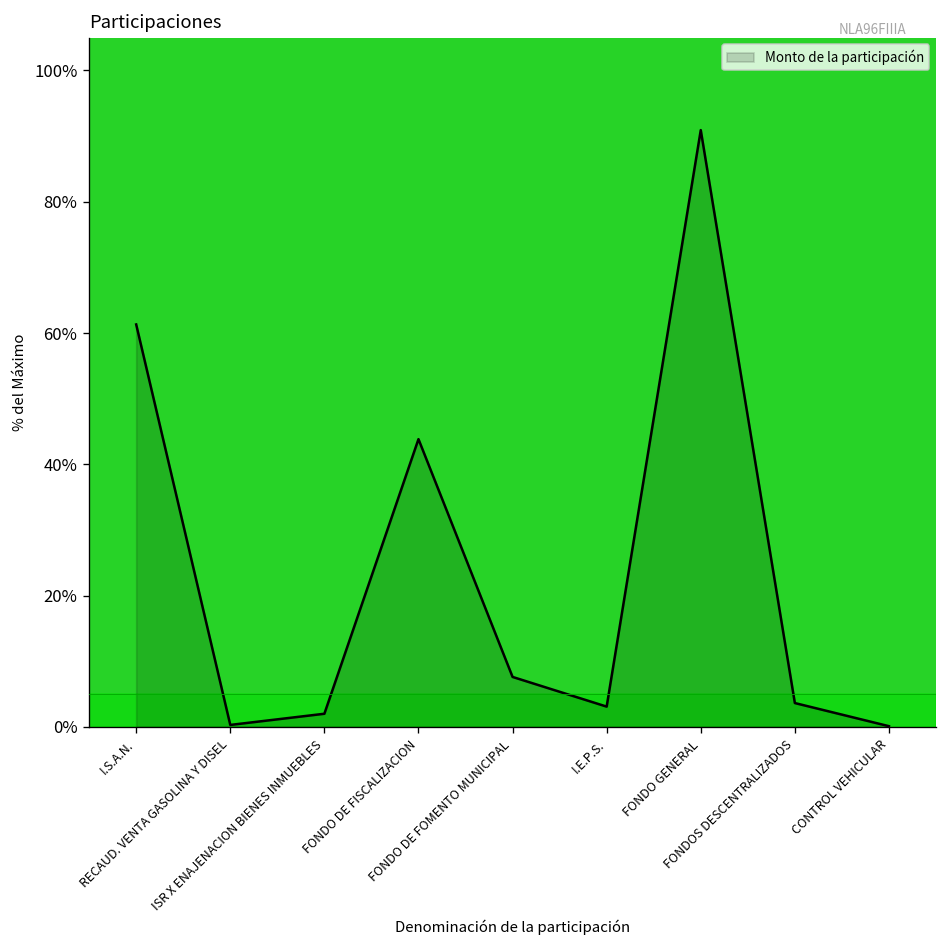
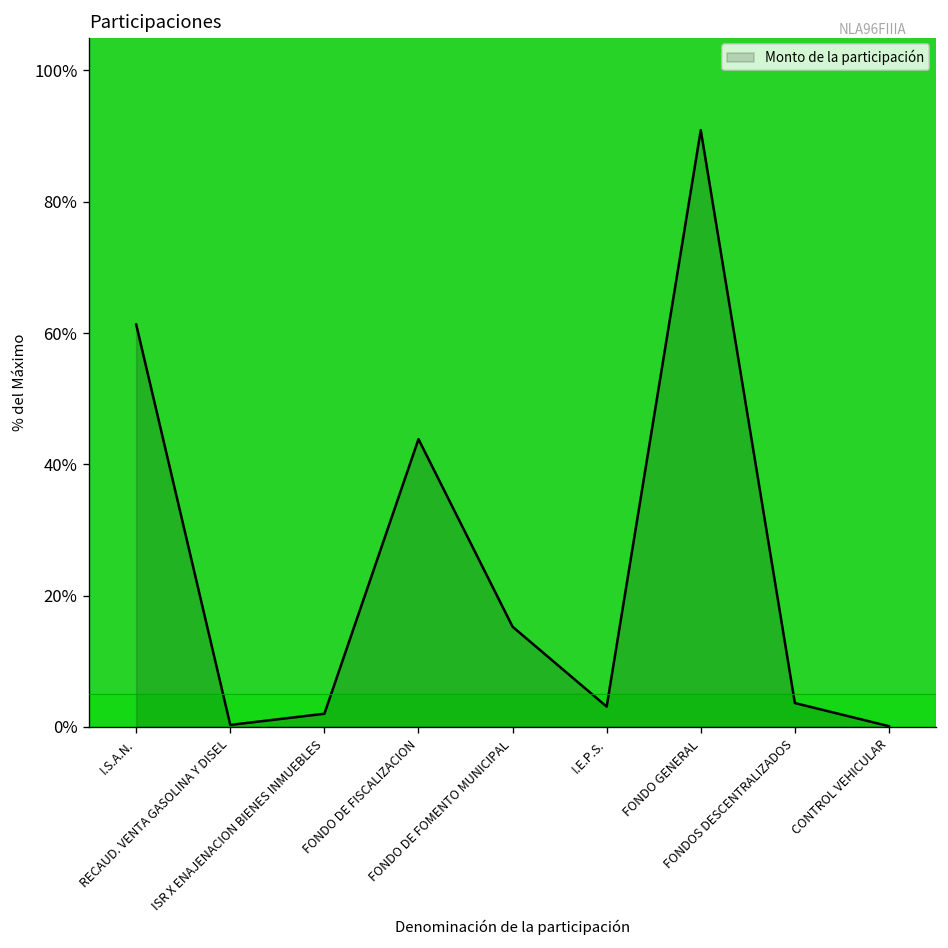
FONDO DE FOMENTO MUNICIPAL: 8% -> 15%
